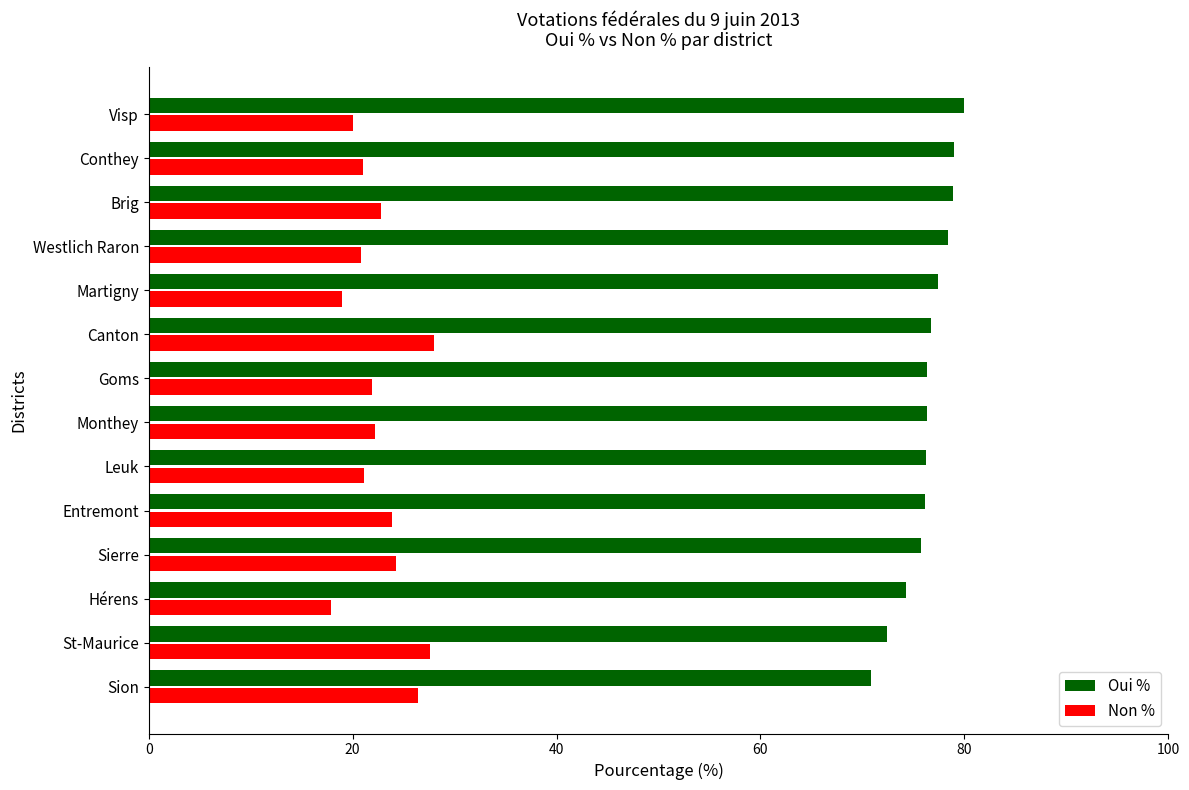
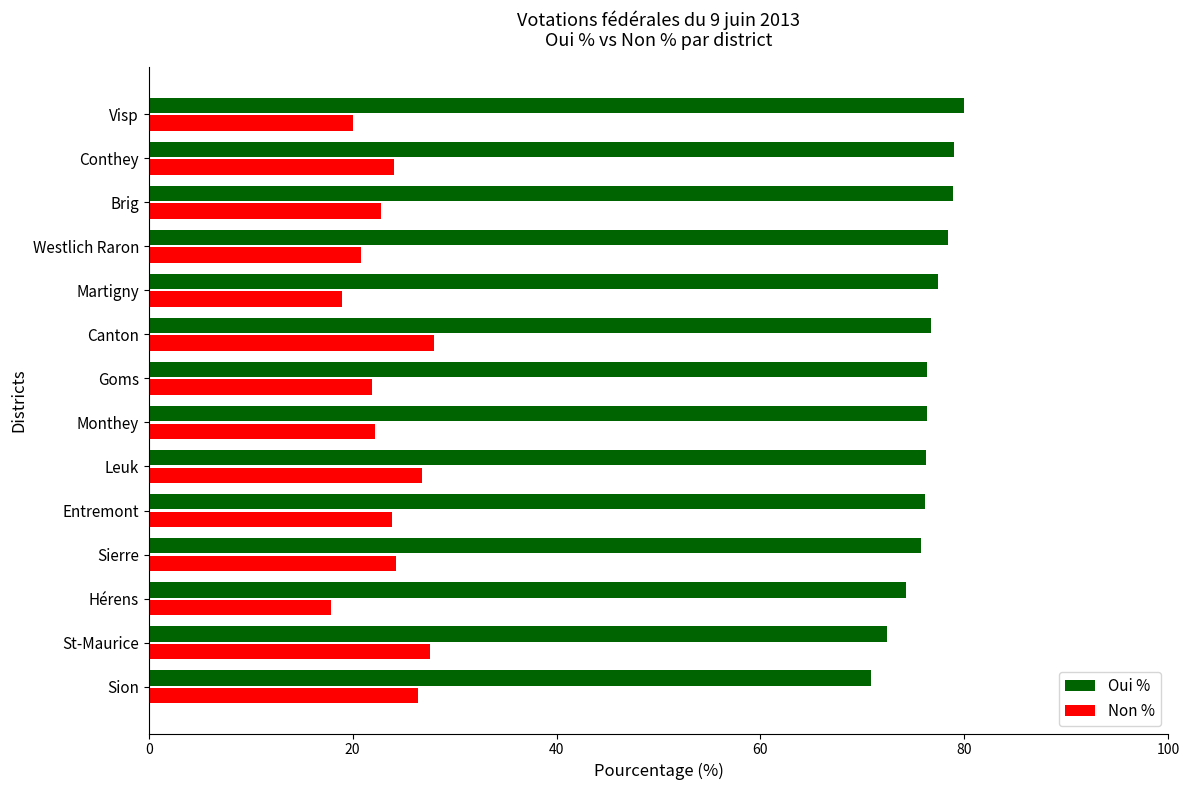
Non %, Conthey: 21.0 -> 24.0
Non %, Leuk: 21.1 -> 26.9
